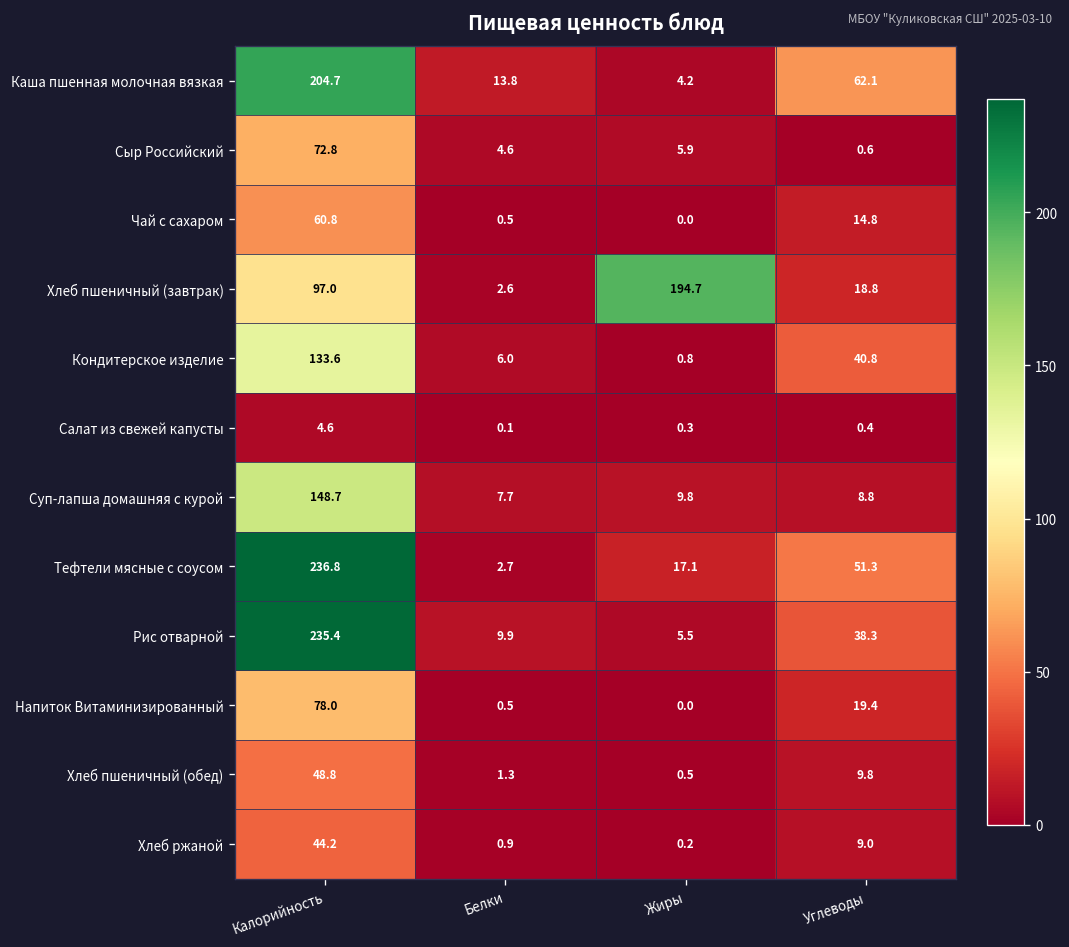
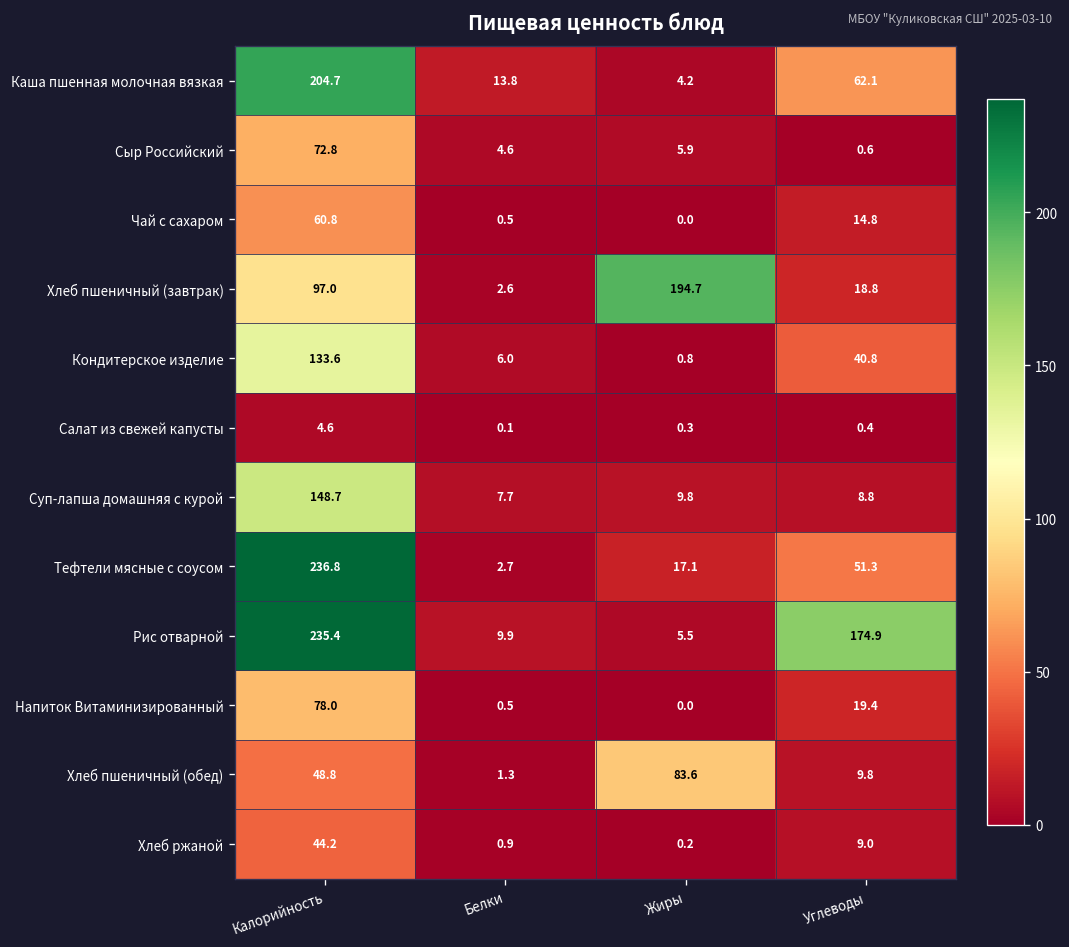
Рис отварной, Углеводы: 38.3 -> 174.9
Хлеб пшеничный (обед), Жиры: 0.5 -> 83.6
